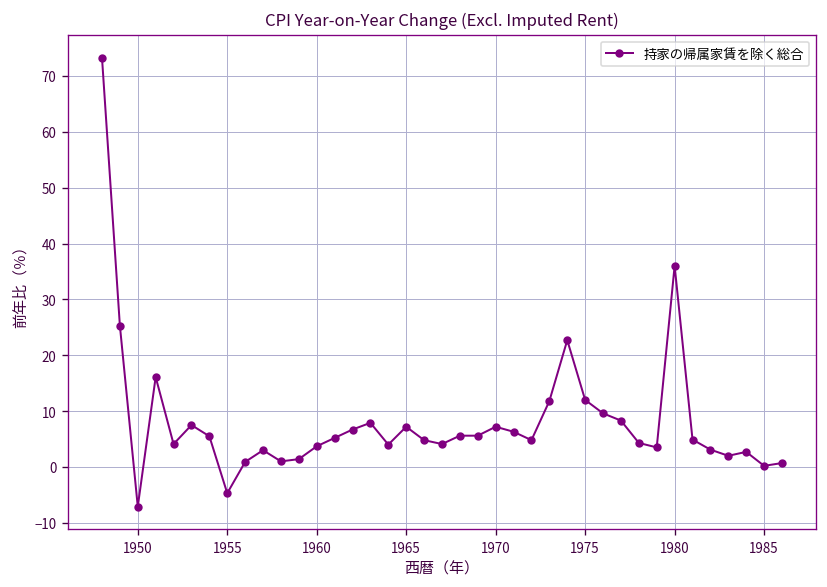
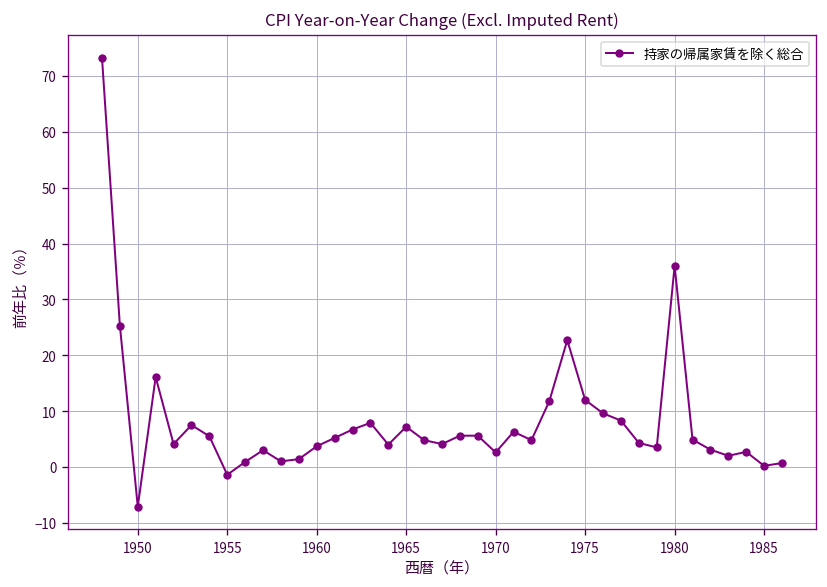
1955: -5 -> -1
1970: 7 -> 3
